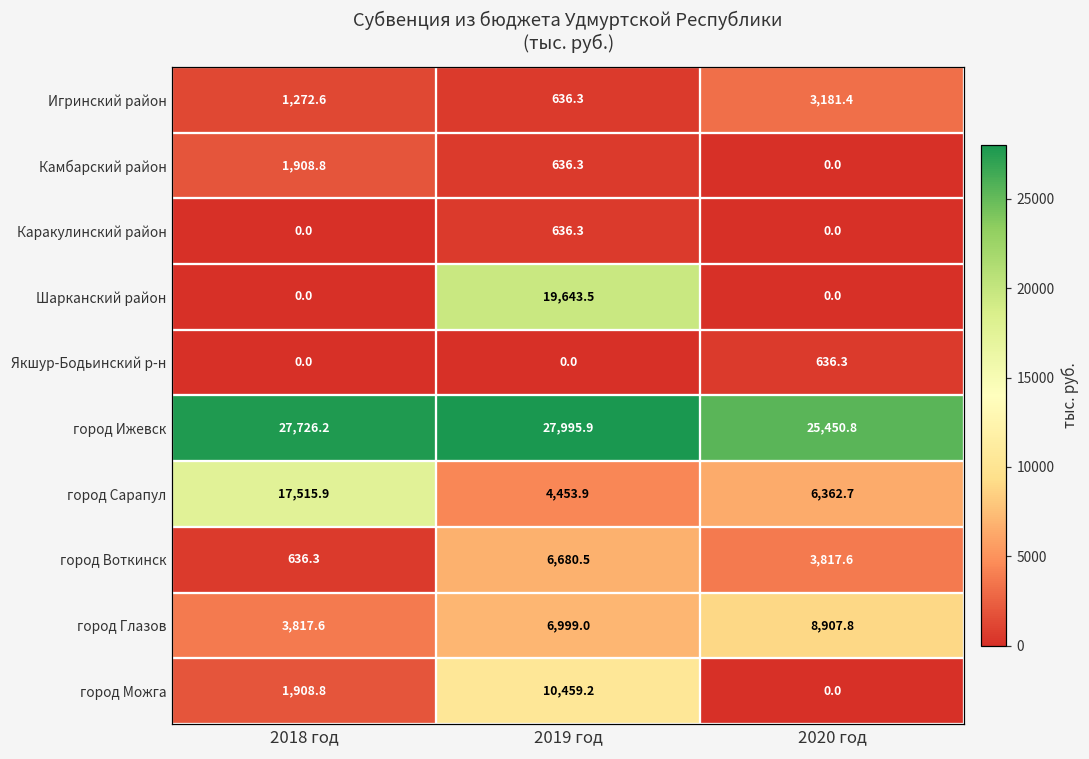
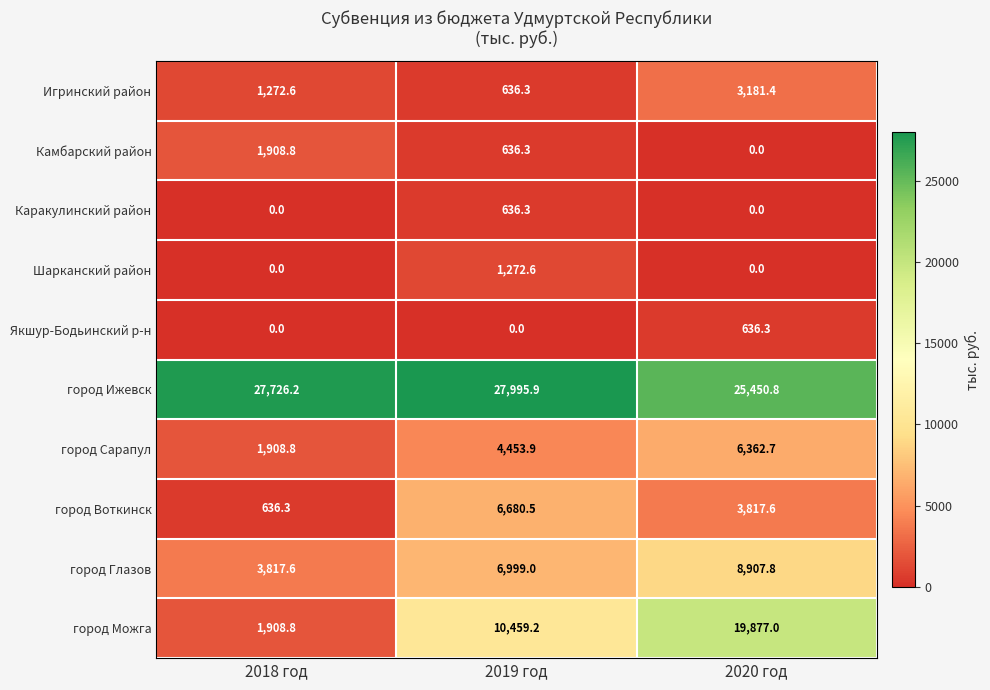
Шарканский район, 2019 год: 19,643.5 -> 1,272.6
город Сарапул, 2018 год: 17,515.9 -> 1,908.8
город Можга, 2020 год: 0.0 -> 19,877.0
